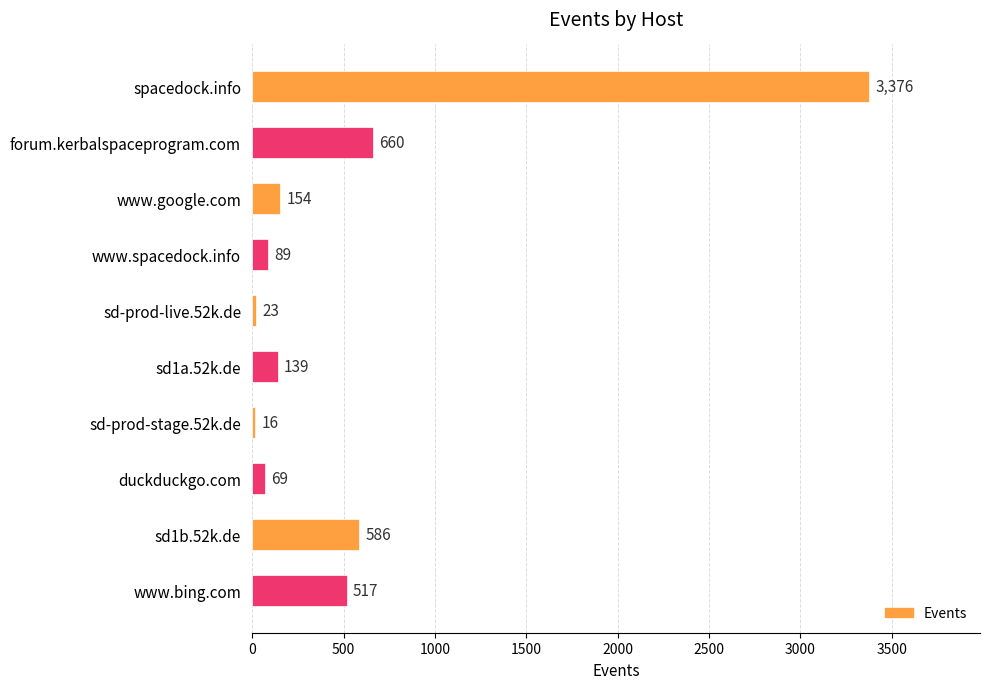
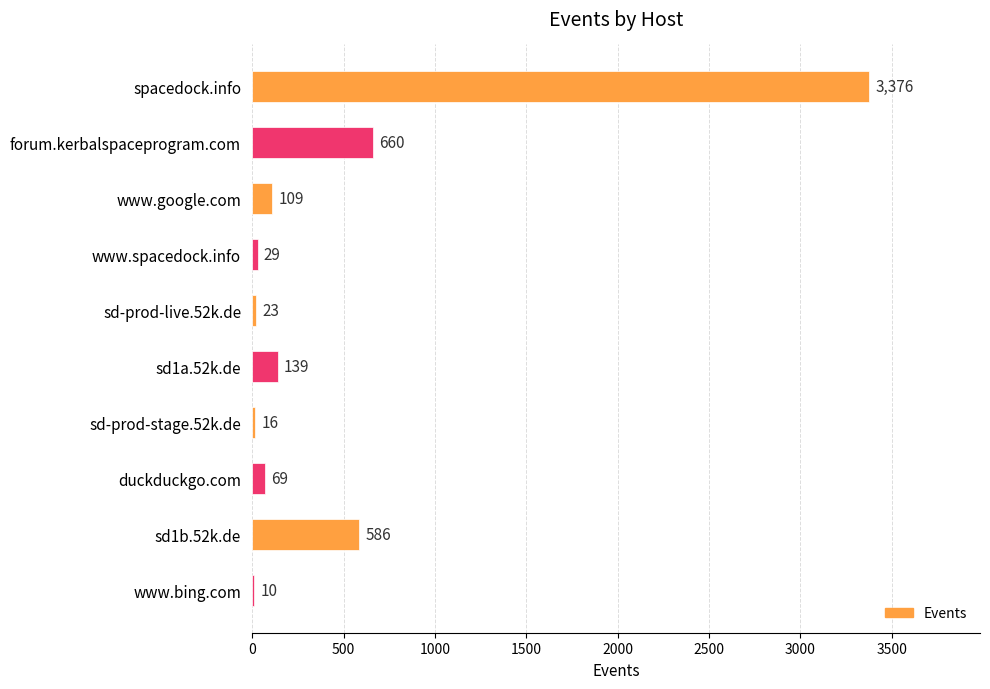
www.google.com: 154 -> 109
www.spacedock.info: 89 -> 29
www.bing.com: 517 -> 10
